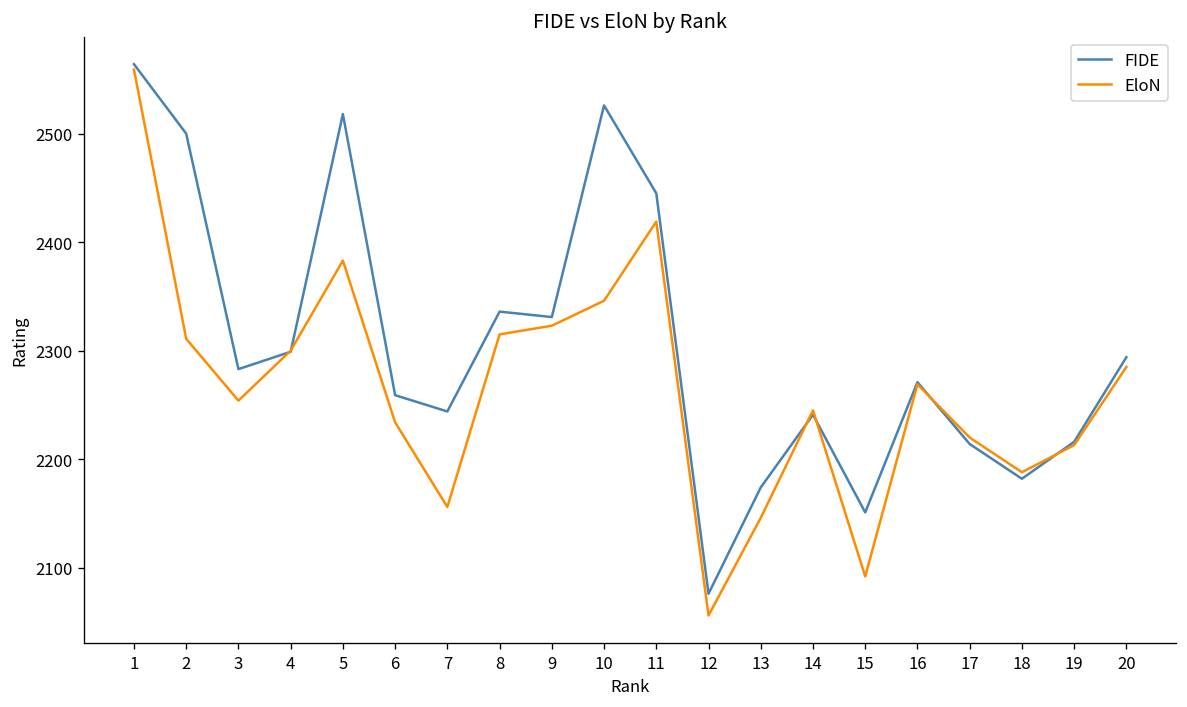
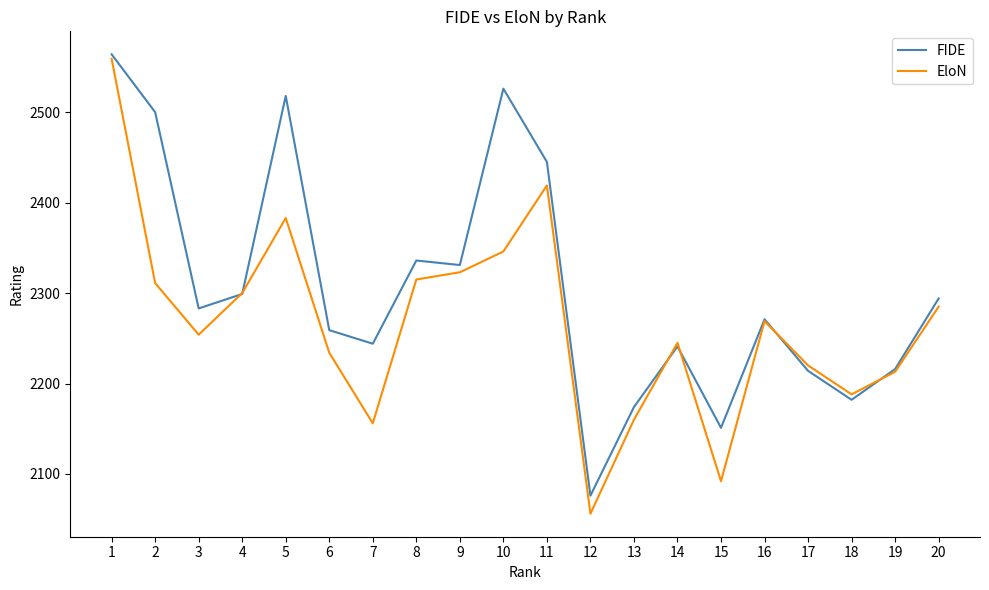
EloN, 13: 2150 -> 2160
